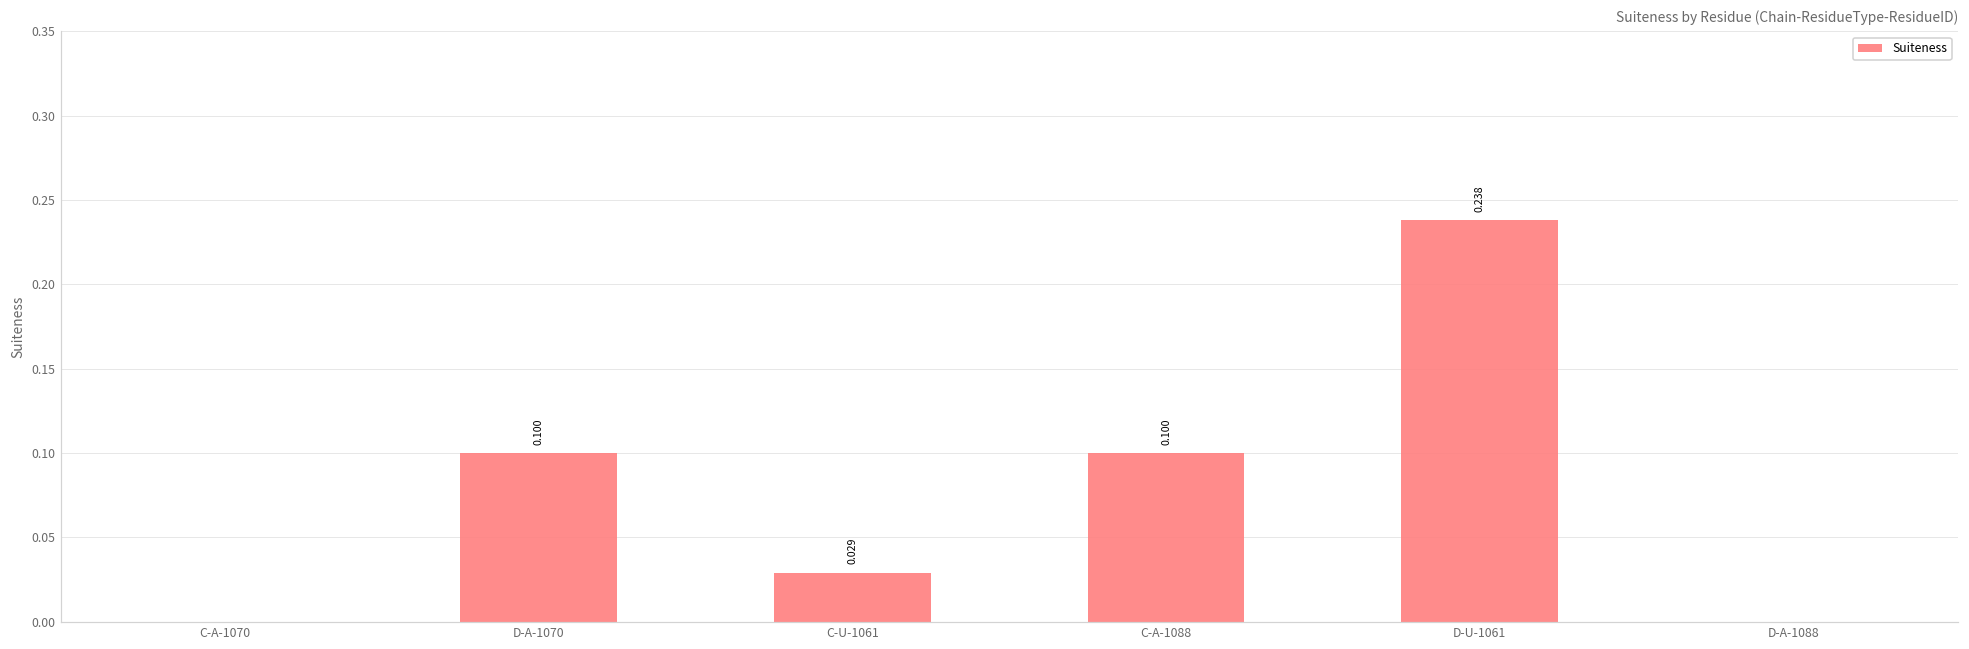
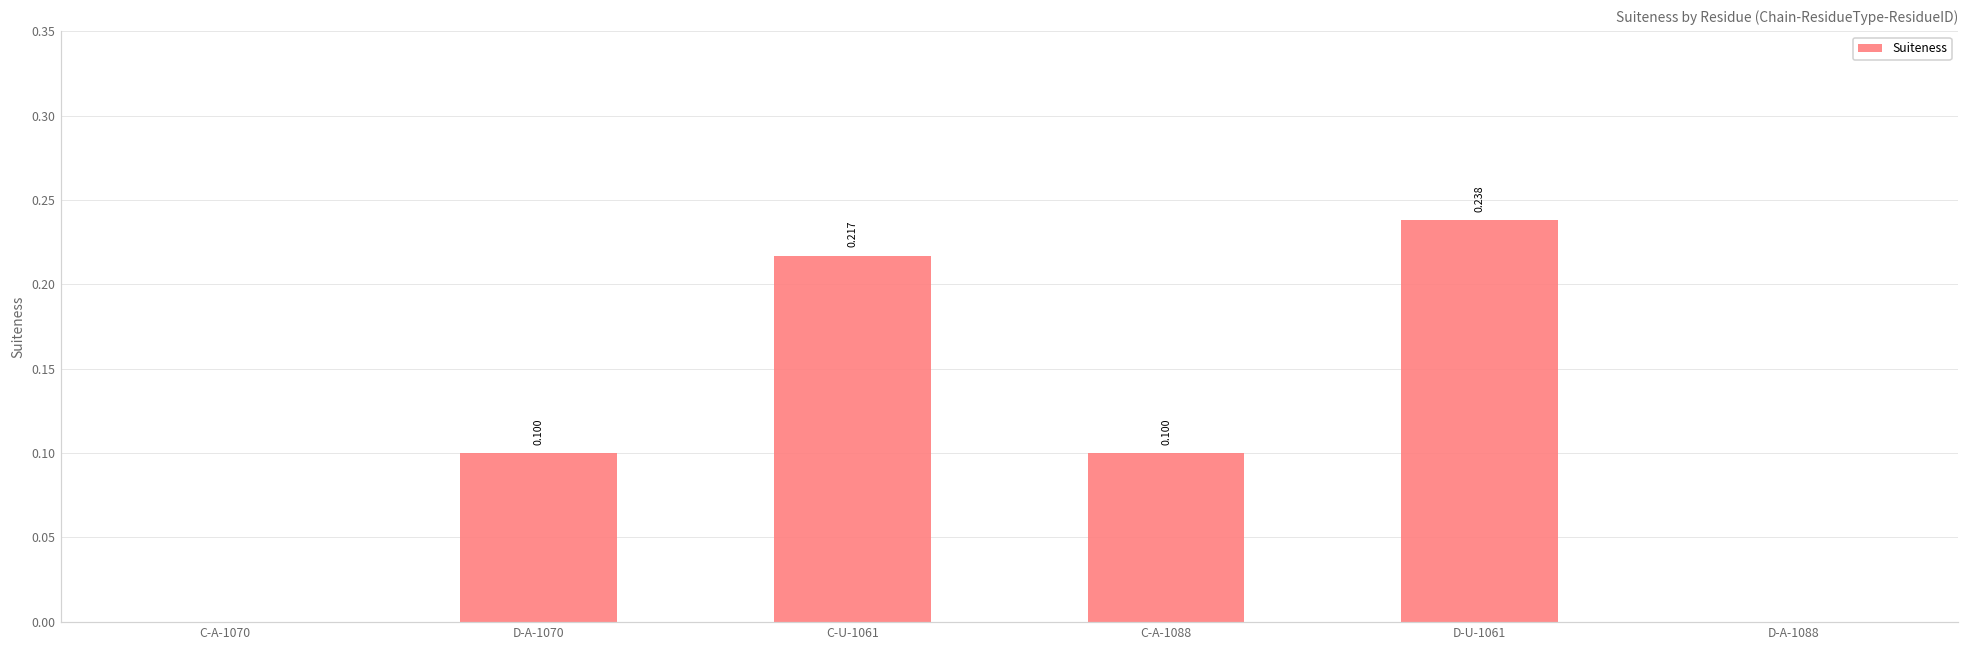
C-U-1061: 0.029 -> 0.217
